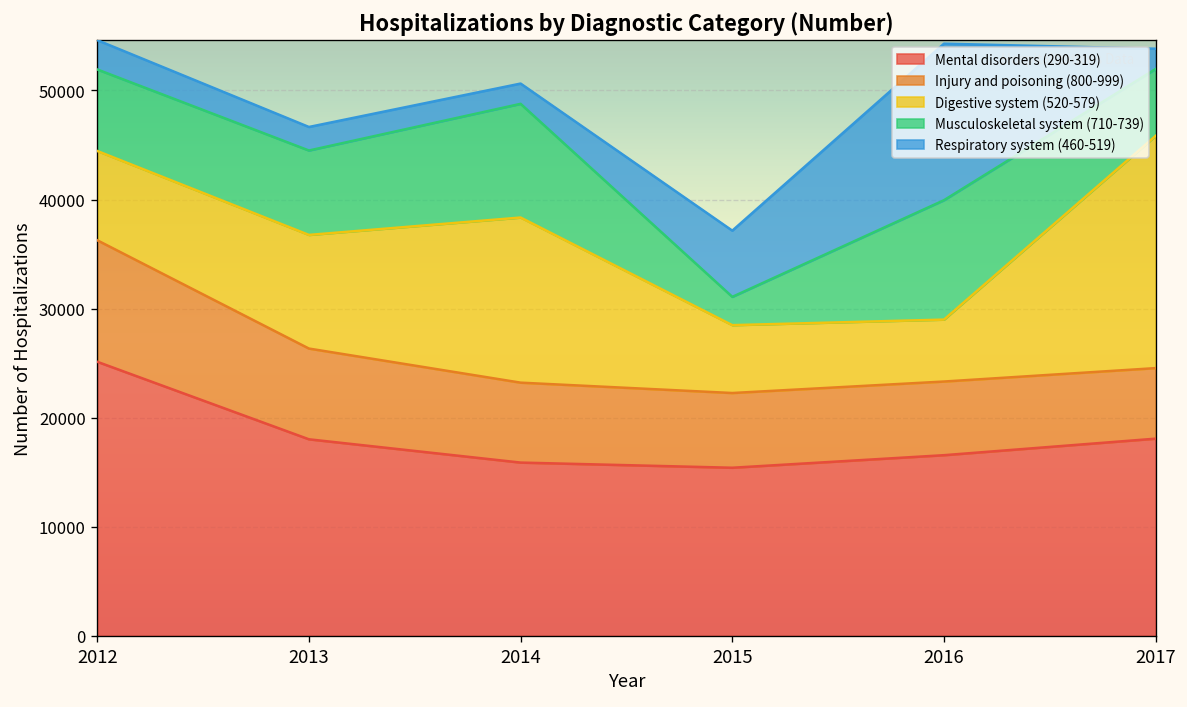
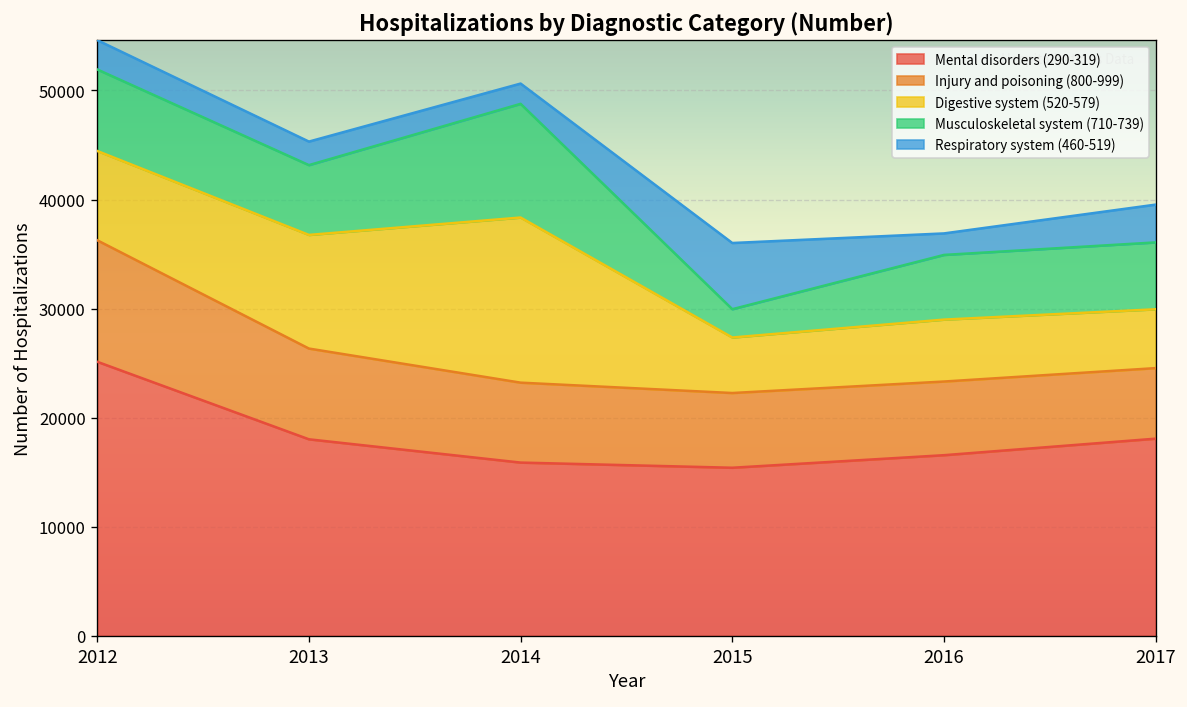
Musculoskeletal system (710-739), 2013: 8000 -> 6000
Digestive system (520-579), 2015: 6000 -> 5000
Musculoskeletal system (710-739), 2016: 11000 -> 6000
Respiratory system (460-519), 2016: 14000 -> 2000
Digestive system (520-579), 2017: 21000 -> 5000
Respiratory system (460-519), 2017: 2000 -> 3000
